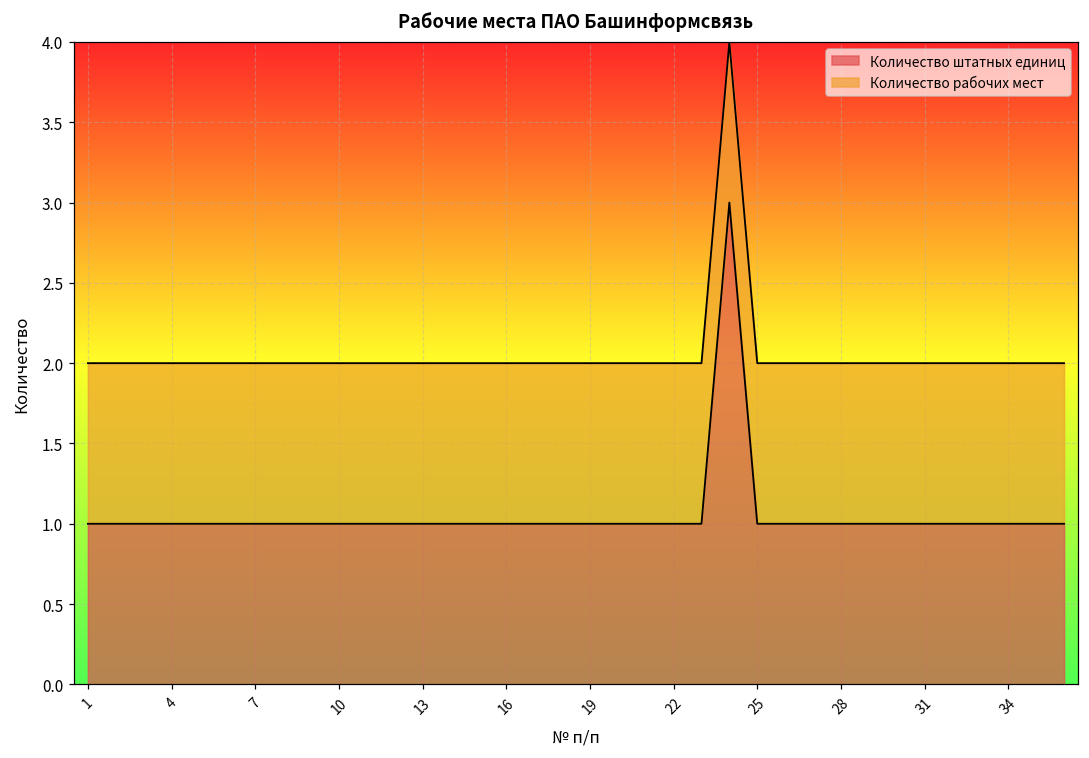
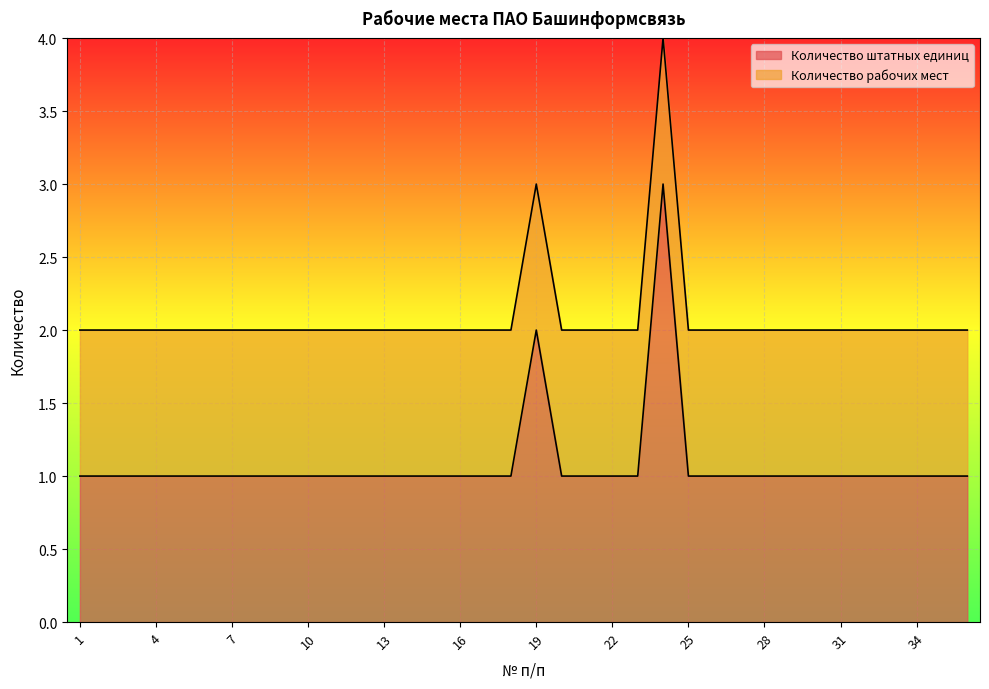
Количество штатных единиц, 19: 1 -> 2
